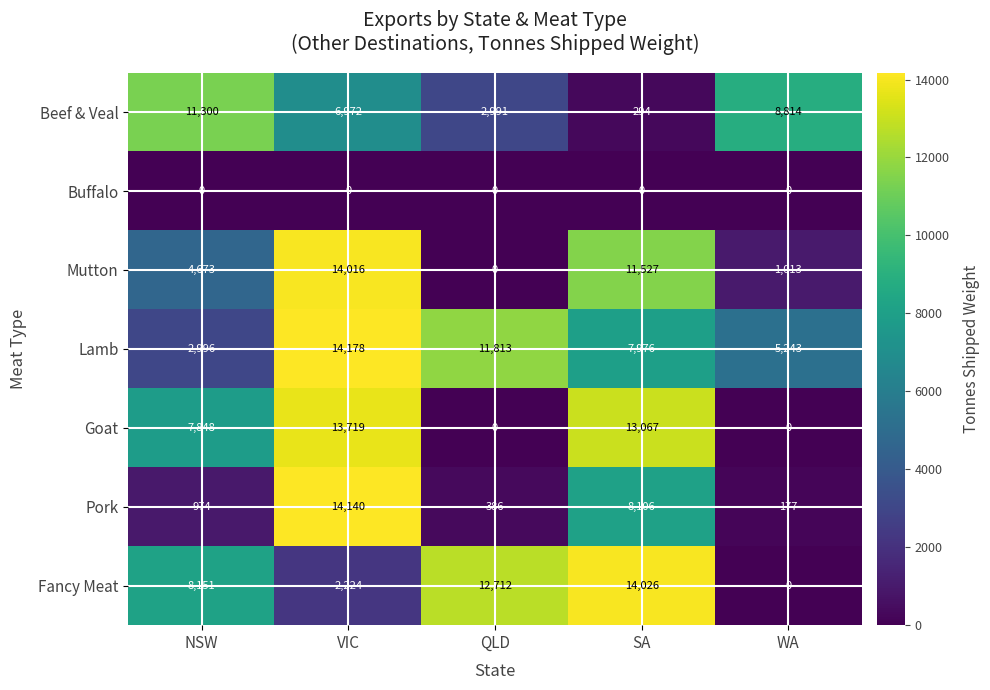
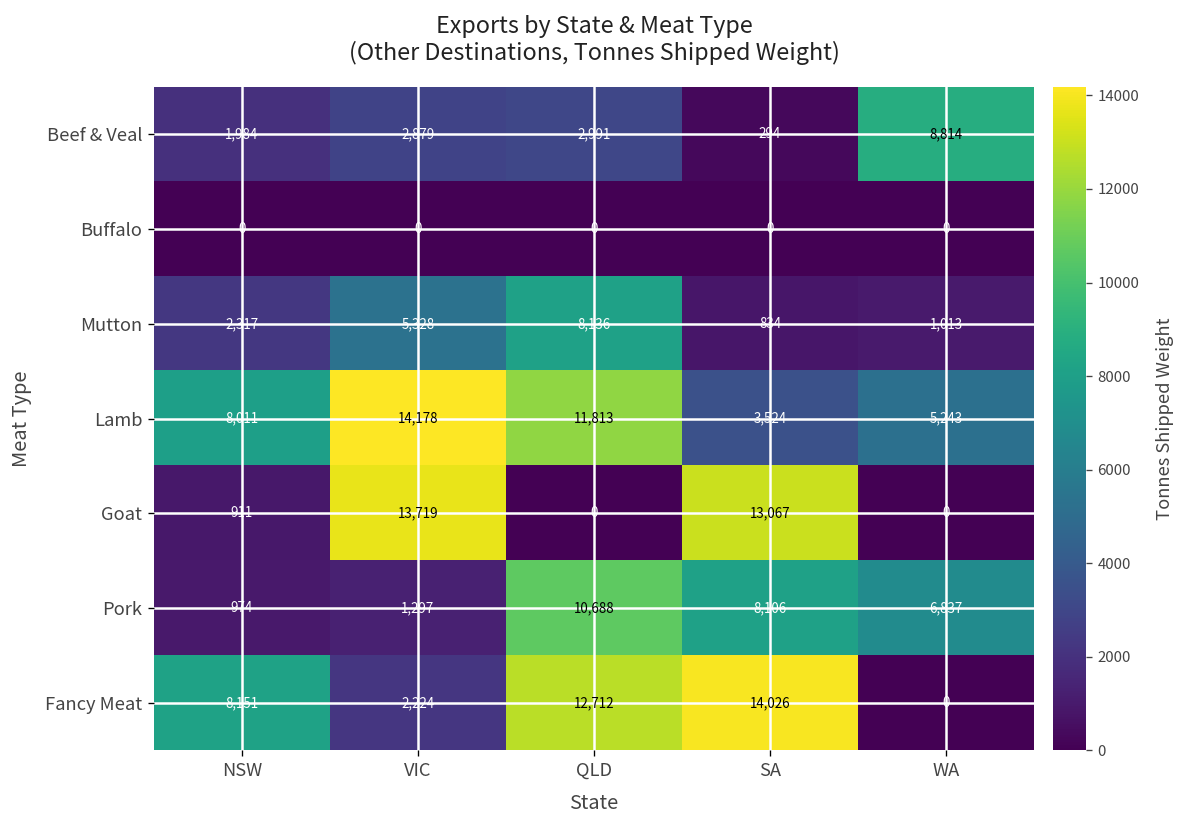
Beef & Veal, NSW: 11,300 -> 1,984
Beef & Veal, VIC: 6,972 -> 2,879
Mutton, NSW: 4,673 -> 2,317
Mutton, VIC: 14,016 -> 5,328
Mutton, QLD: 0 -> 8,136
Mutton, SA: 11,527 -> 834
Lamb, NSW: 2,996 -> 8,011
Lamb, SA: 7,976 -> 3,524
Goat, NSW: 7,848 -> 911
Pork, VIC: 14,140 -> 1,297
Pork, QLD: 386 -> 10,688
Pork, WA: 177 -> 6,837
